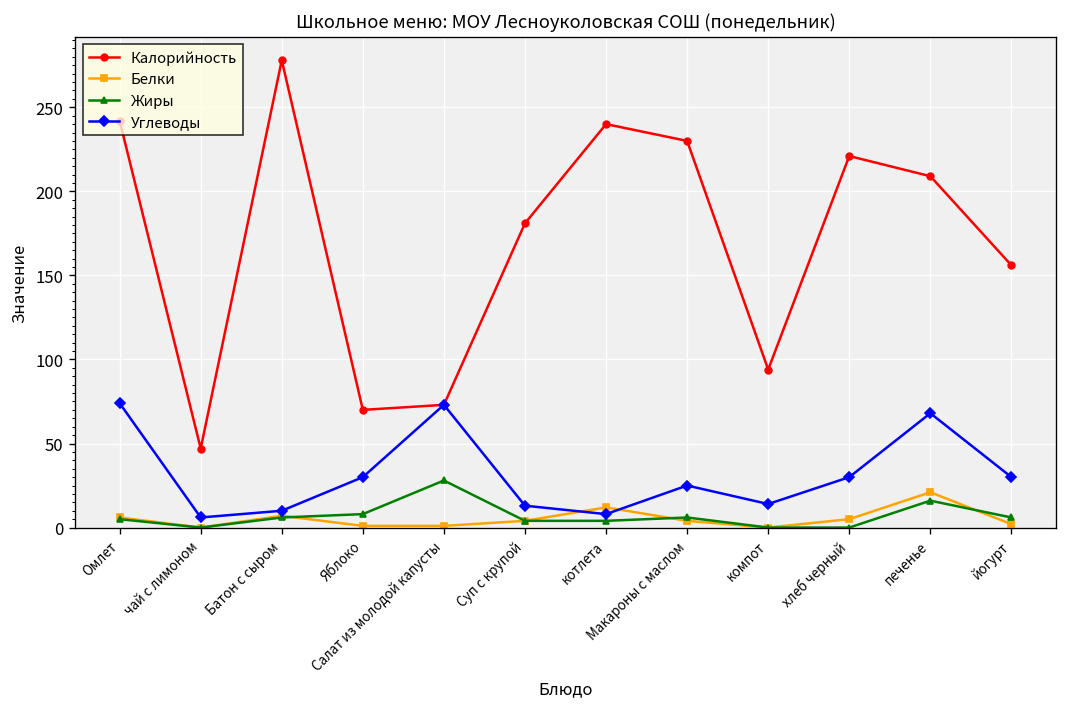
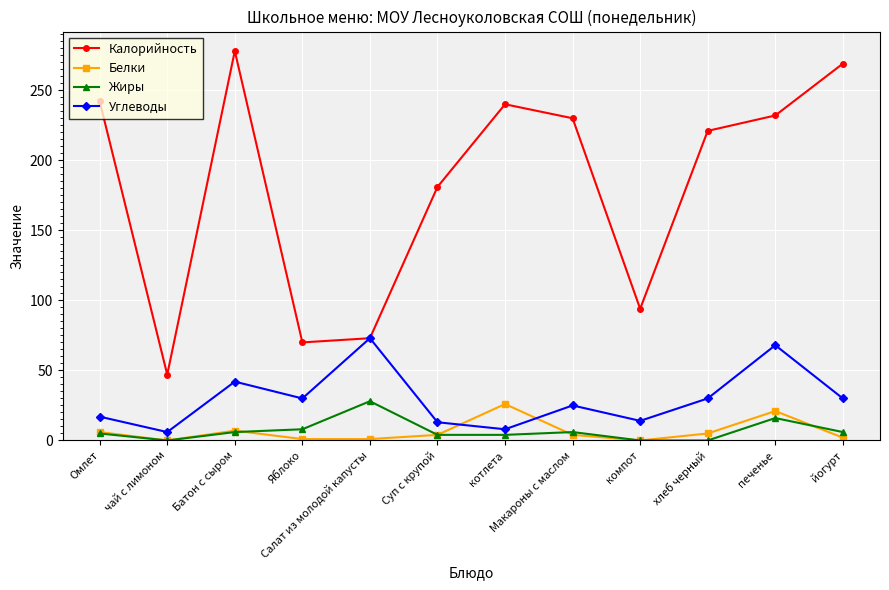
Углеводы, Омлет: 74 -> 17
Углеводы, Батон с сыром: 10 -> 42
Белки, котлета: 12 -> 26
Калорийность, печенье: 209 -> 232
Калорийность, йогурт: 156 -> 269
